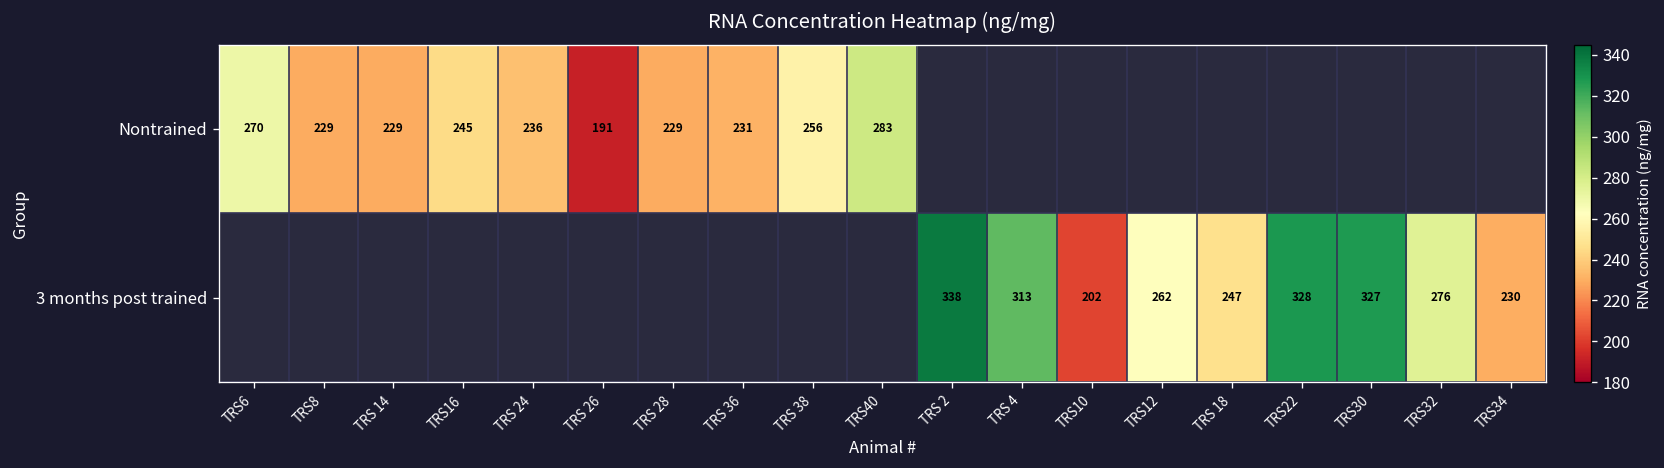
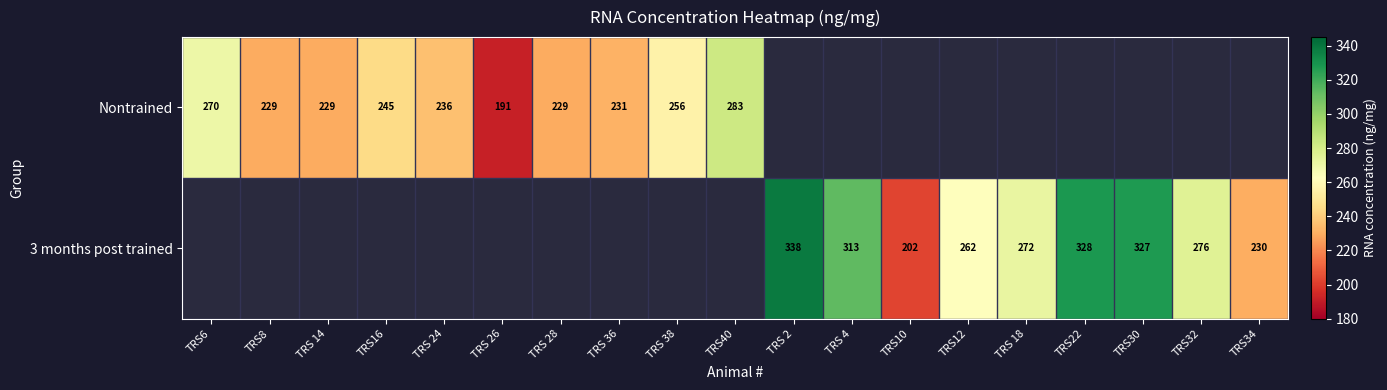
3 months post trained, TRS 18: 247 -> 272
